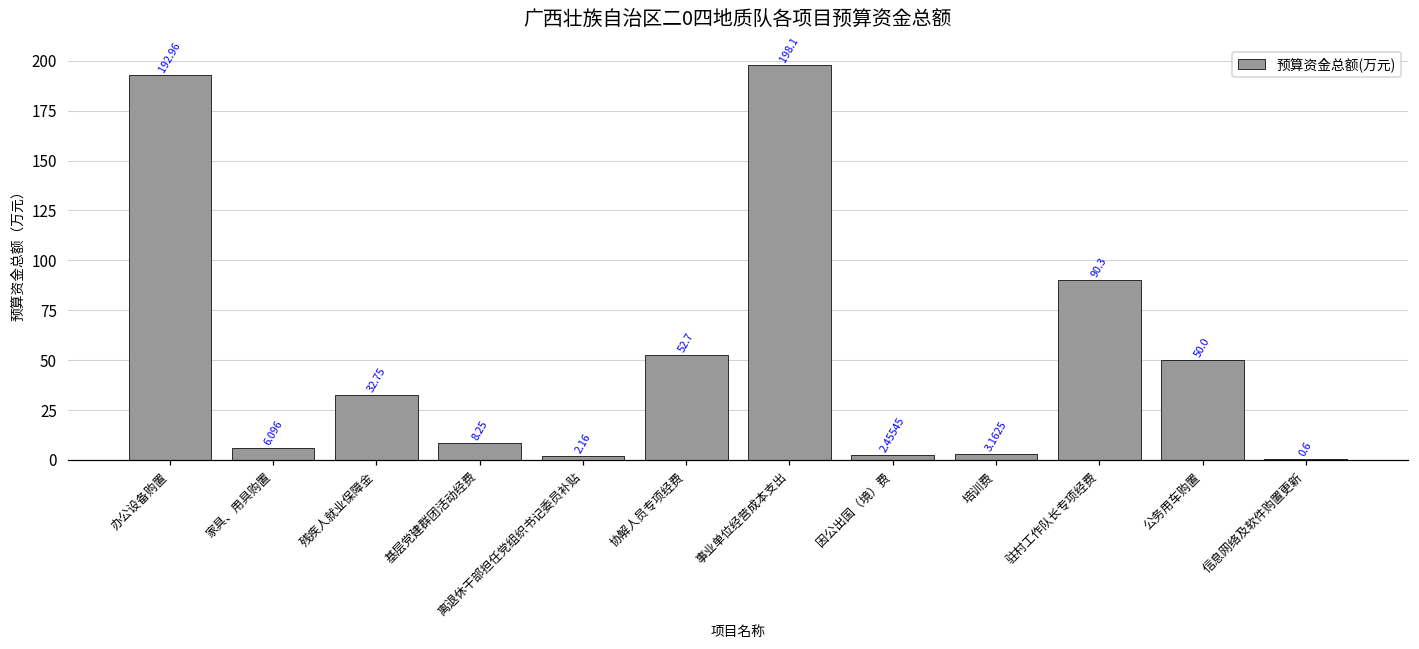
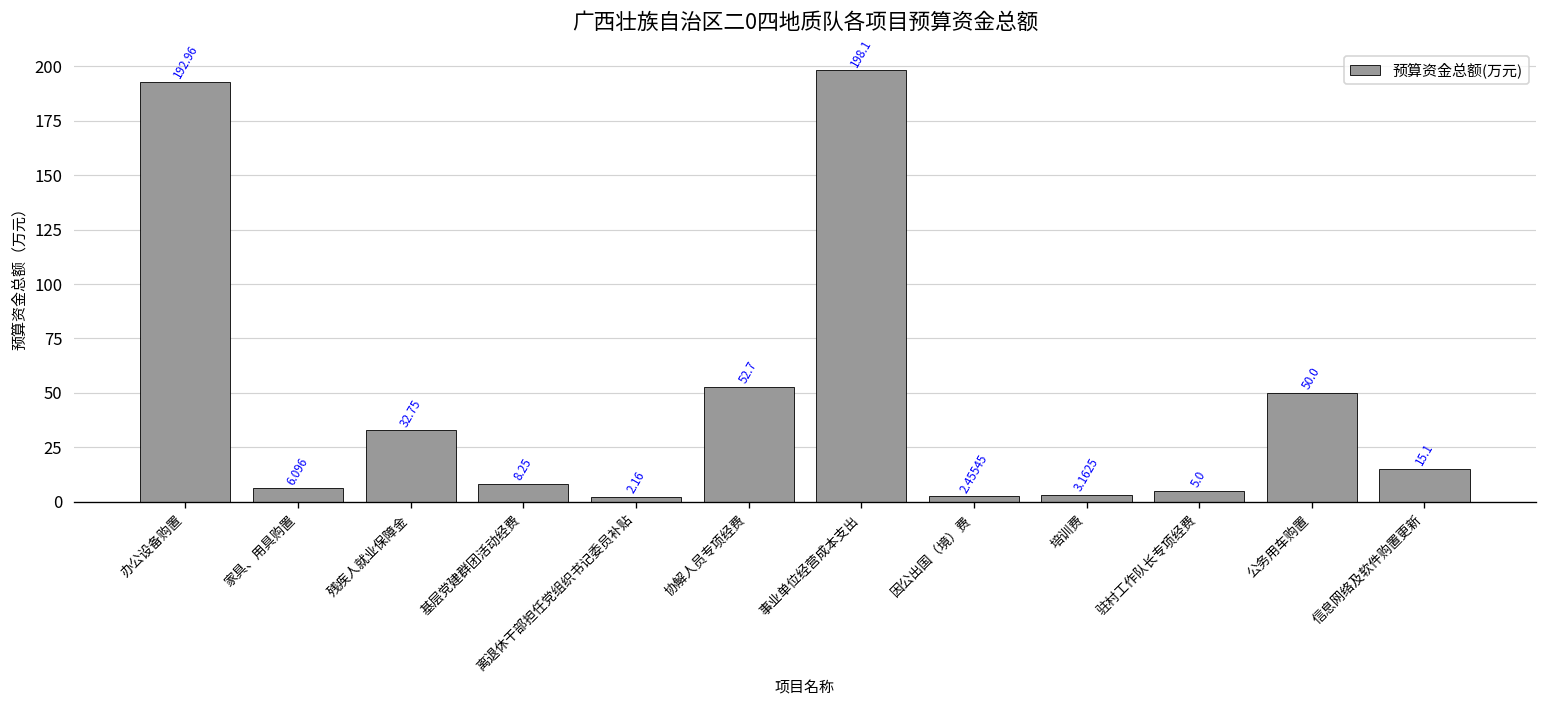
驻村工作队长专项经费: 90.3 -> 5.0
信息网络及软件购置更新: 0.6 -> 15.1
